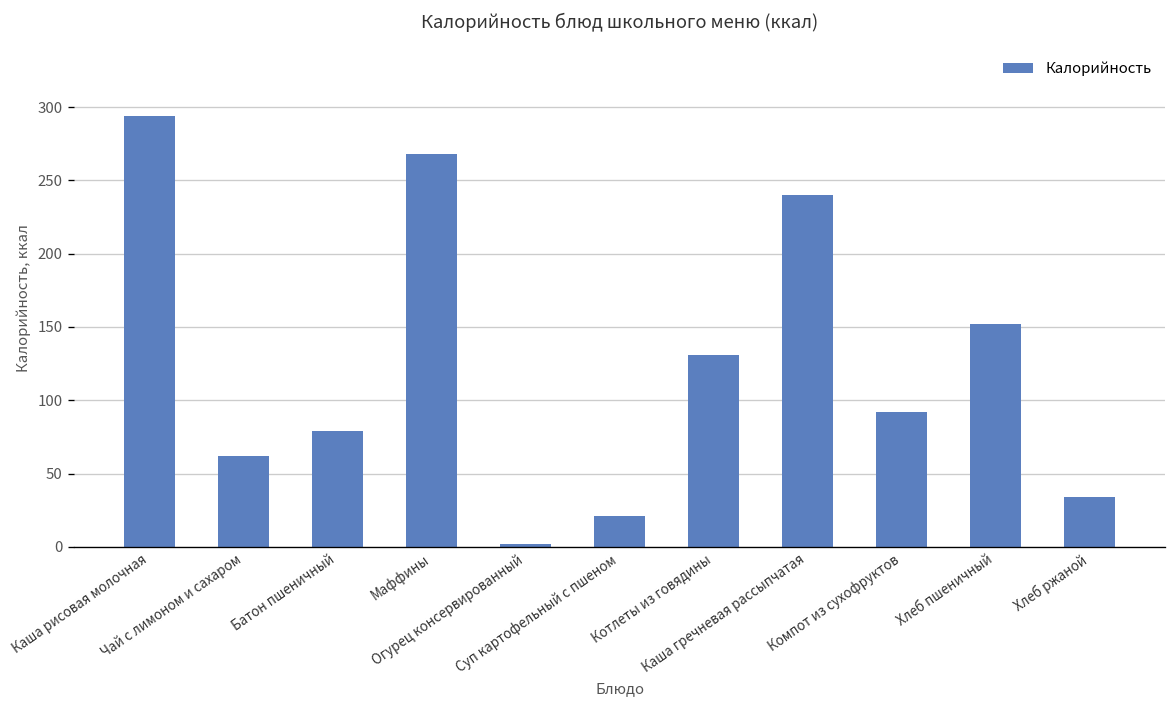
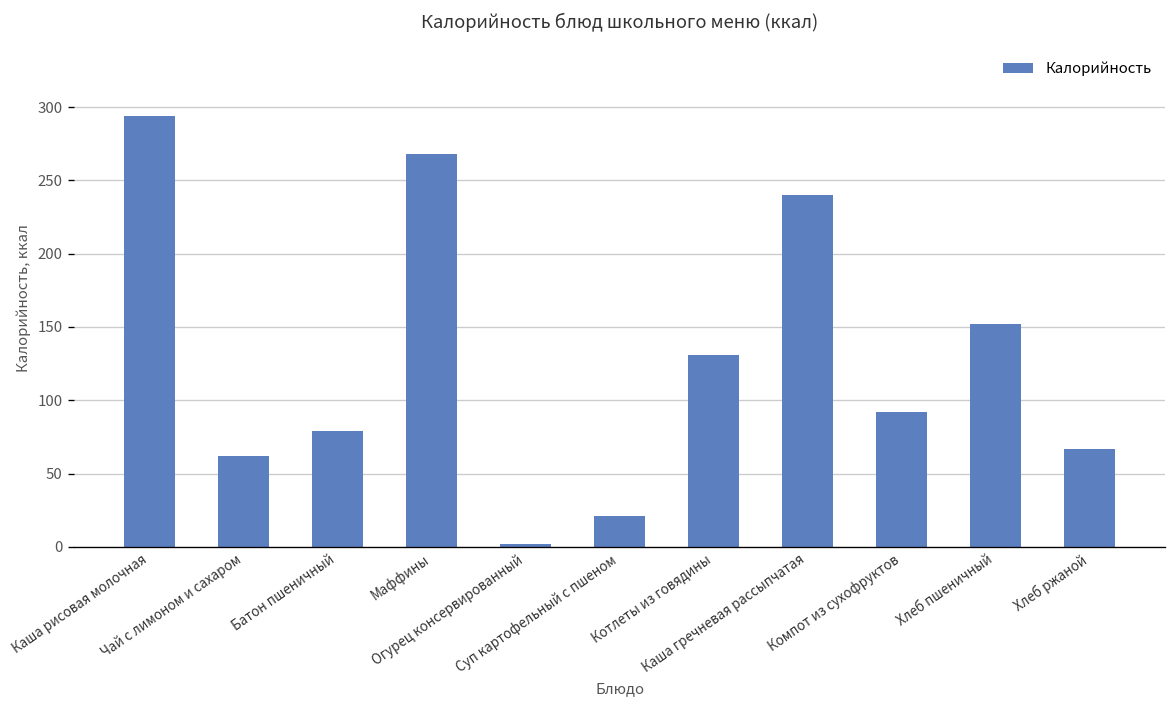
Хлеб ржаной: 34 -> 67
